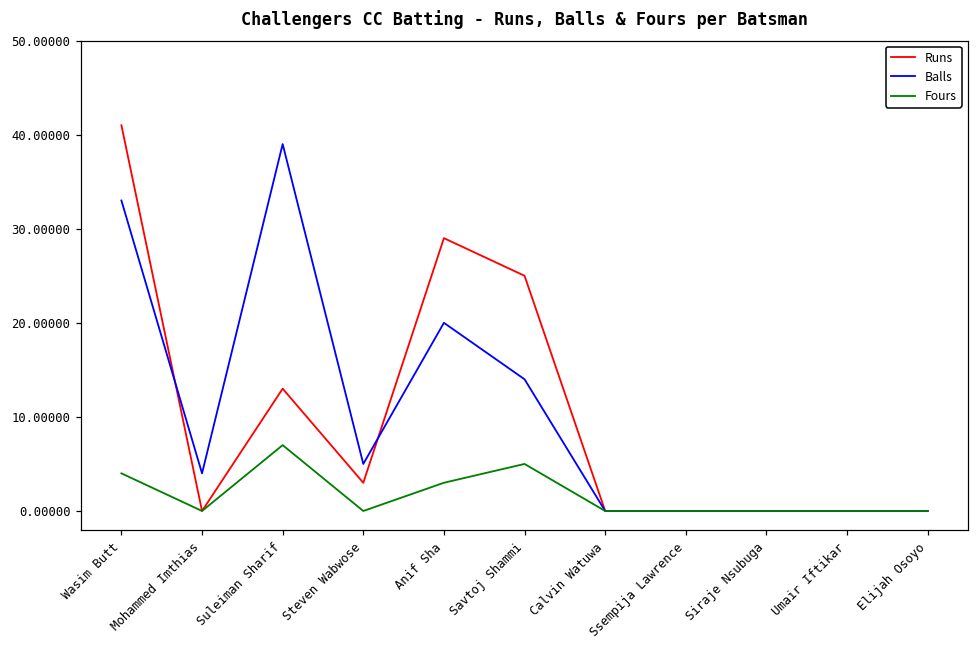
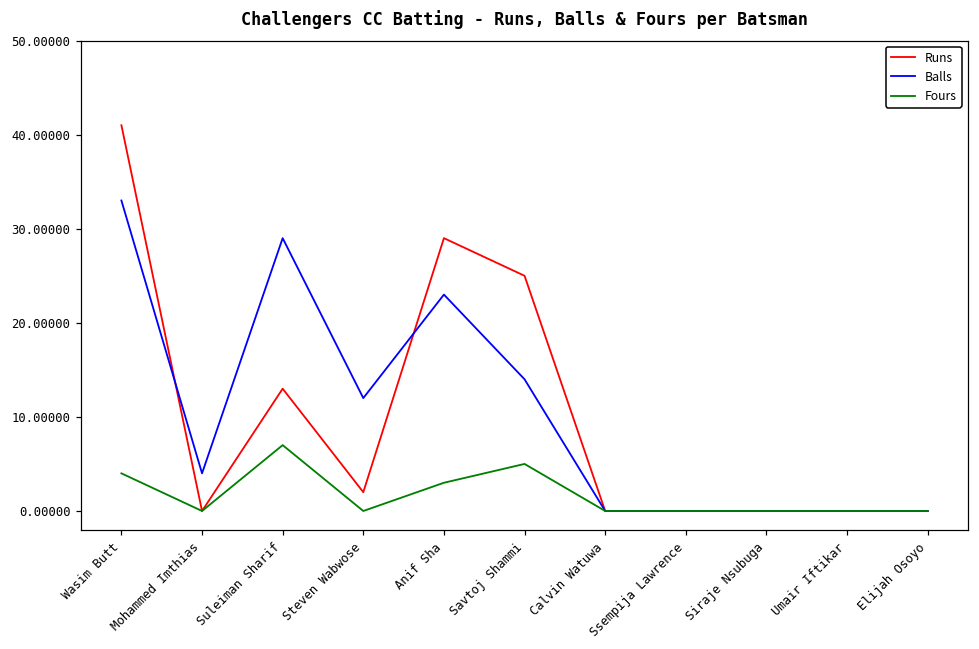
Balls, Suleiman Sharif: 39 -> 29
Runs, Steven Wabwose: 3 -> 2
Balls, Steven Wabwose: 5 -> 12
Balls, Anif Sha: 20 -> 23
